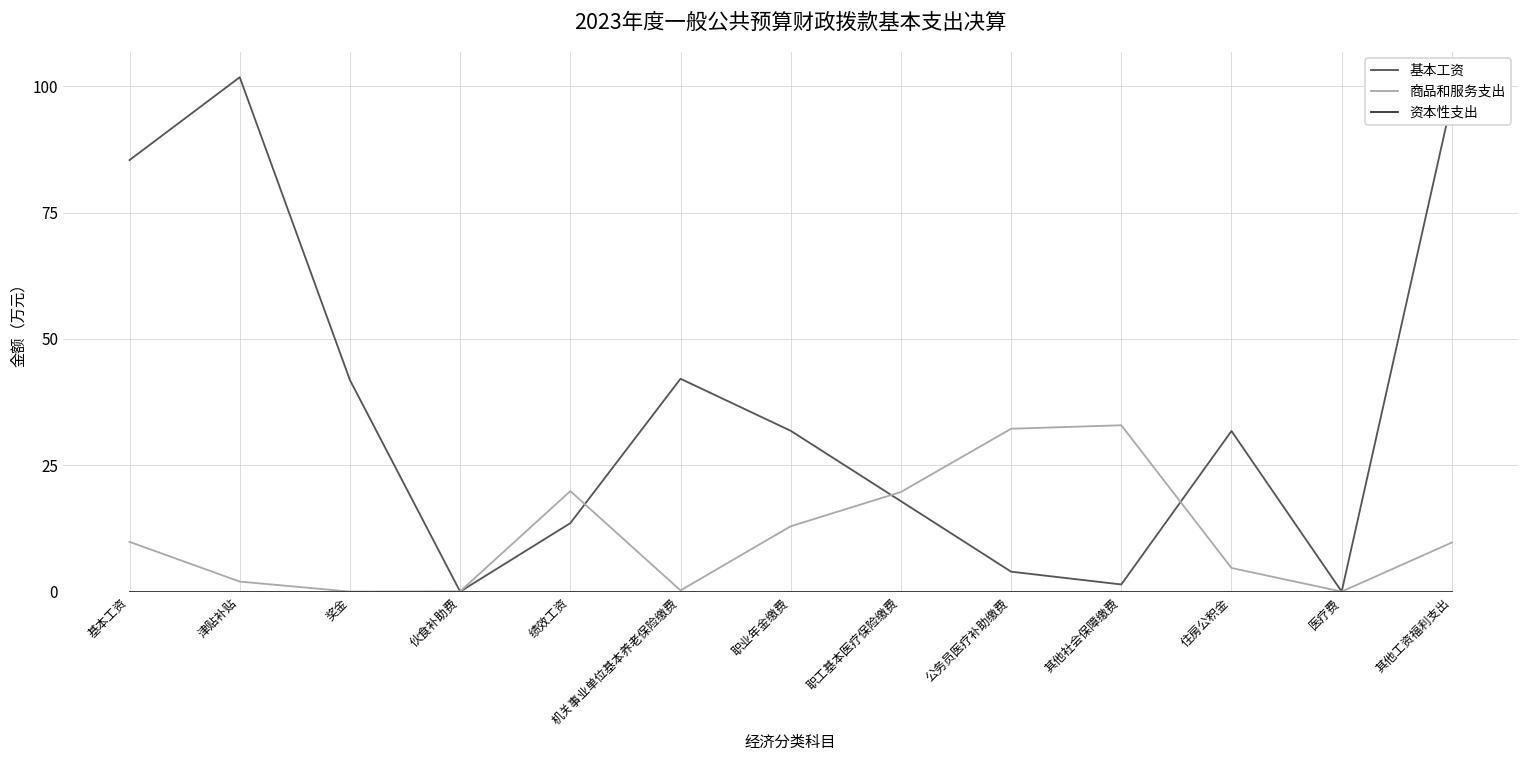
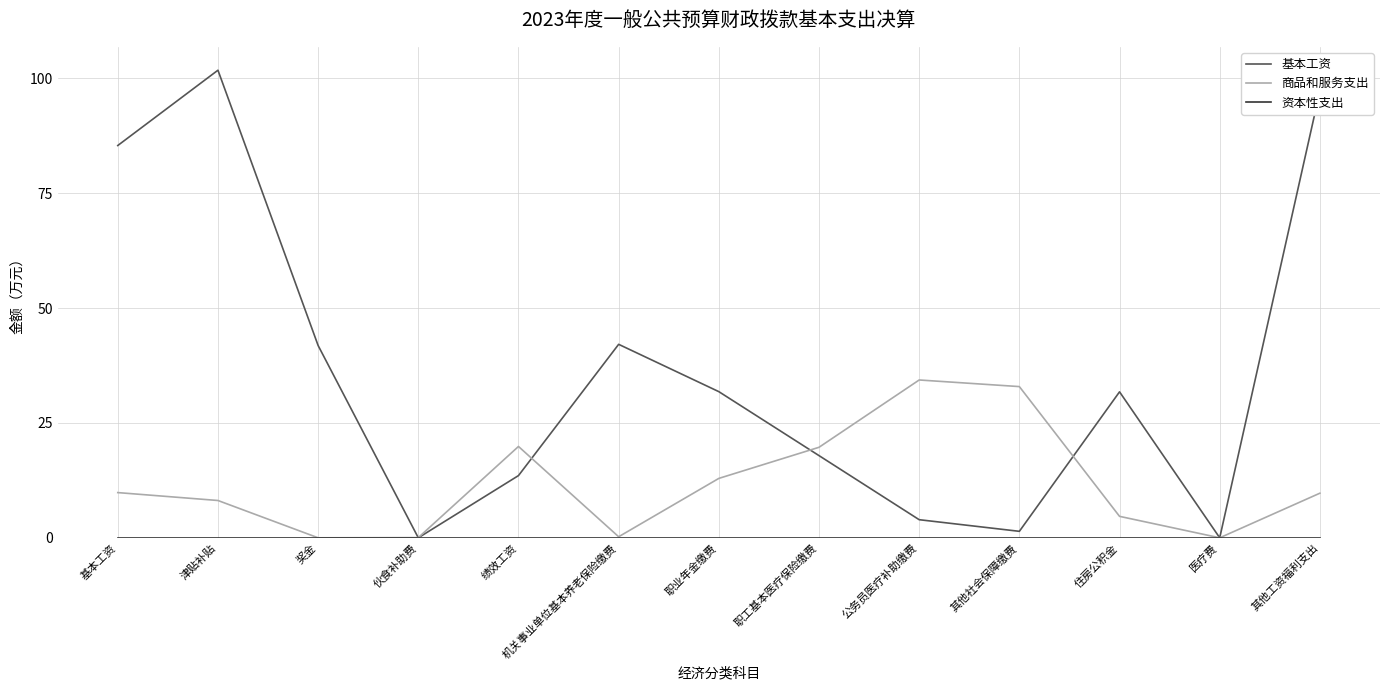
商品和服务支出, 津贴补贴: 2 -> 8
商品和服务支出, 公务员医疗补助缴费: 32 -> 34
